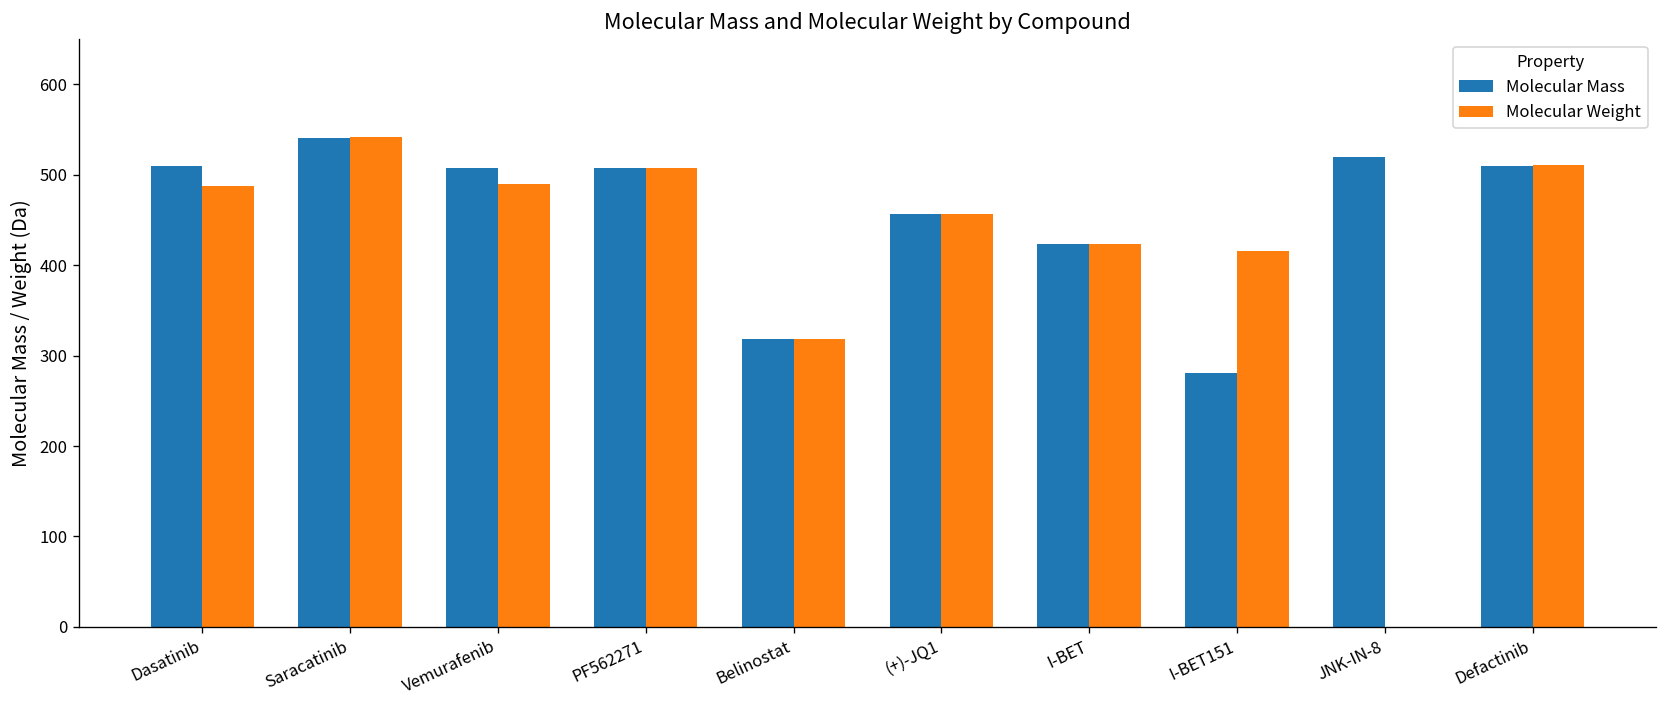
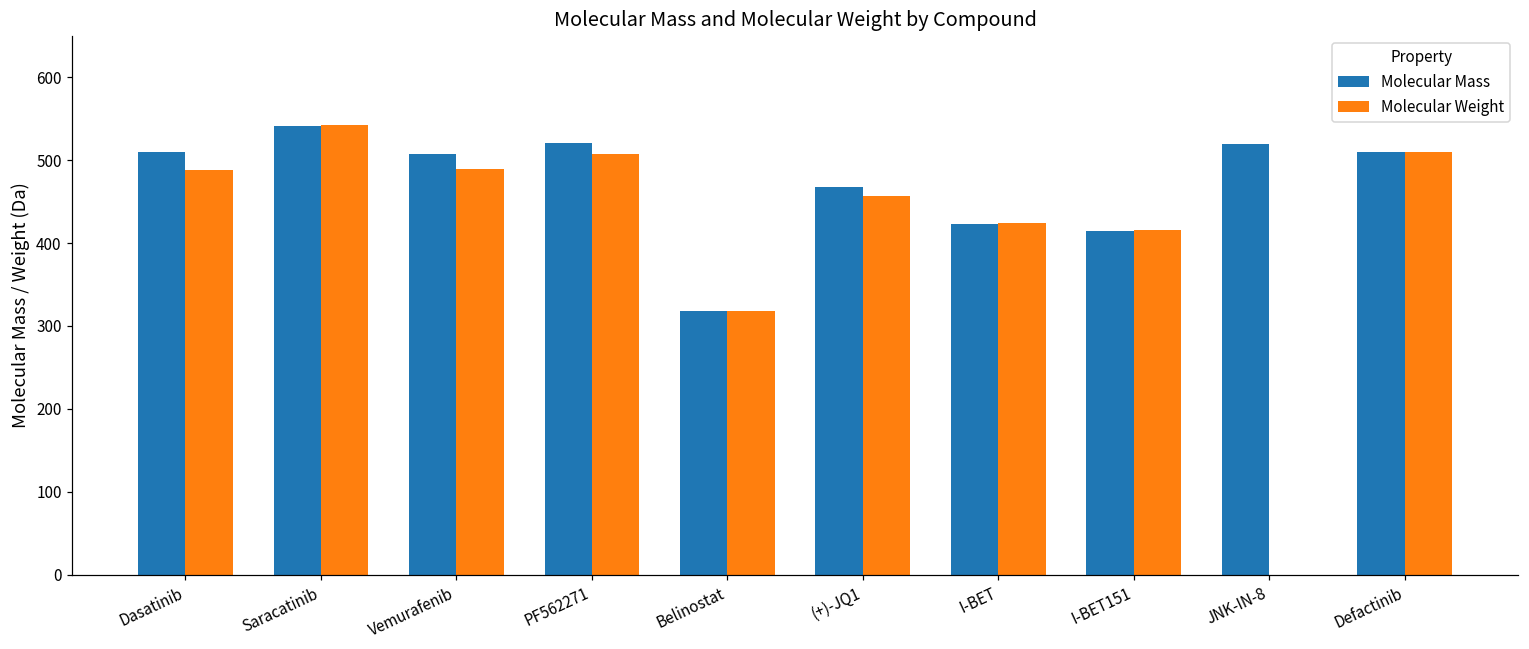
Molecular Mass, PF562271: 510 -> 520
Molecular Mass, (+)-JQ1: 460 -> 470
Molecular Mass, I-BET151: 280 -> 420
